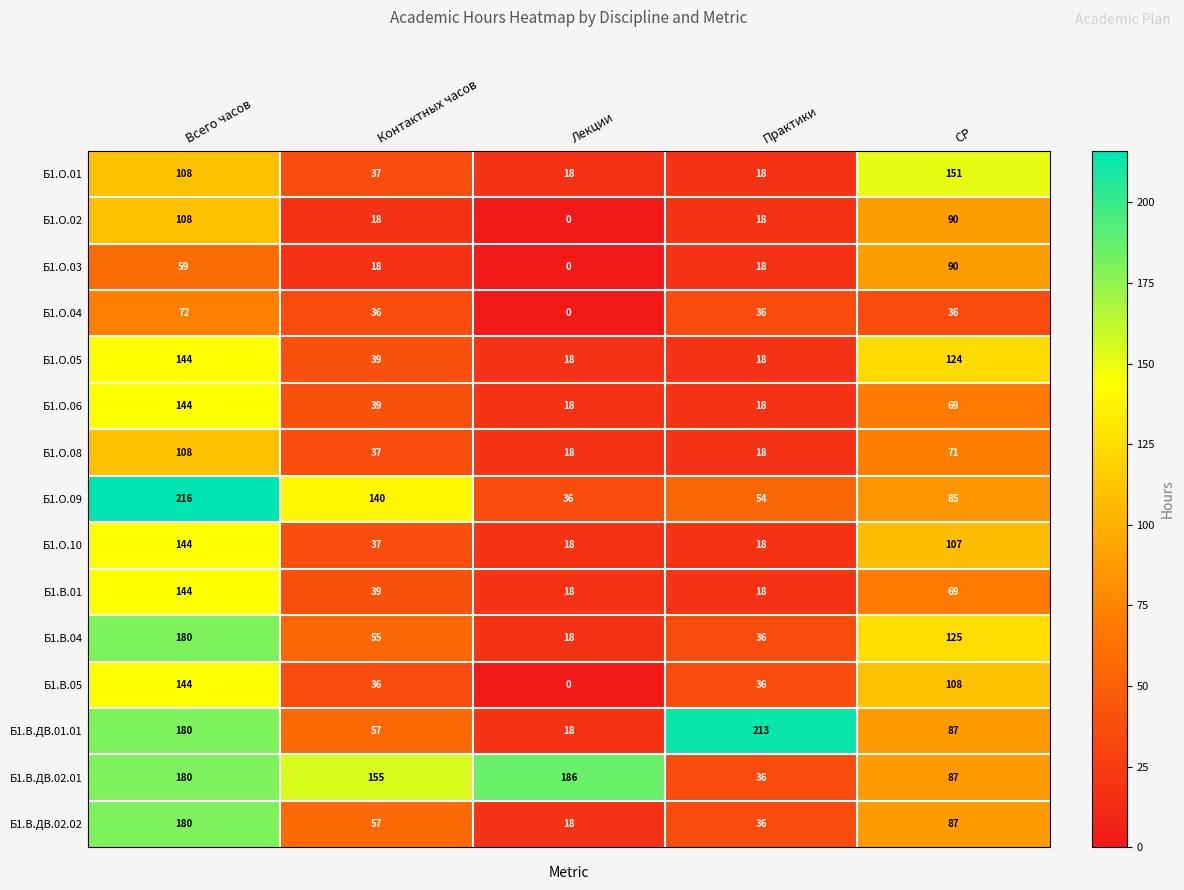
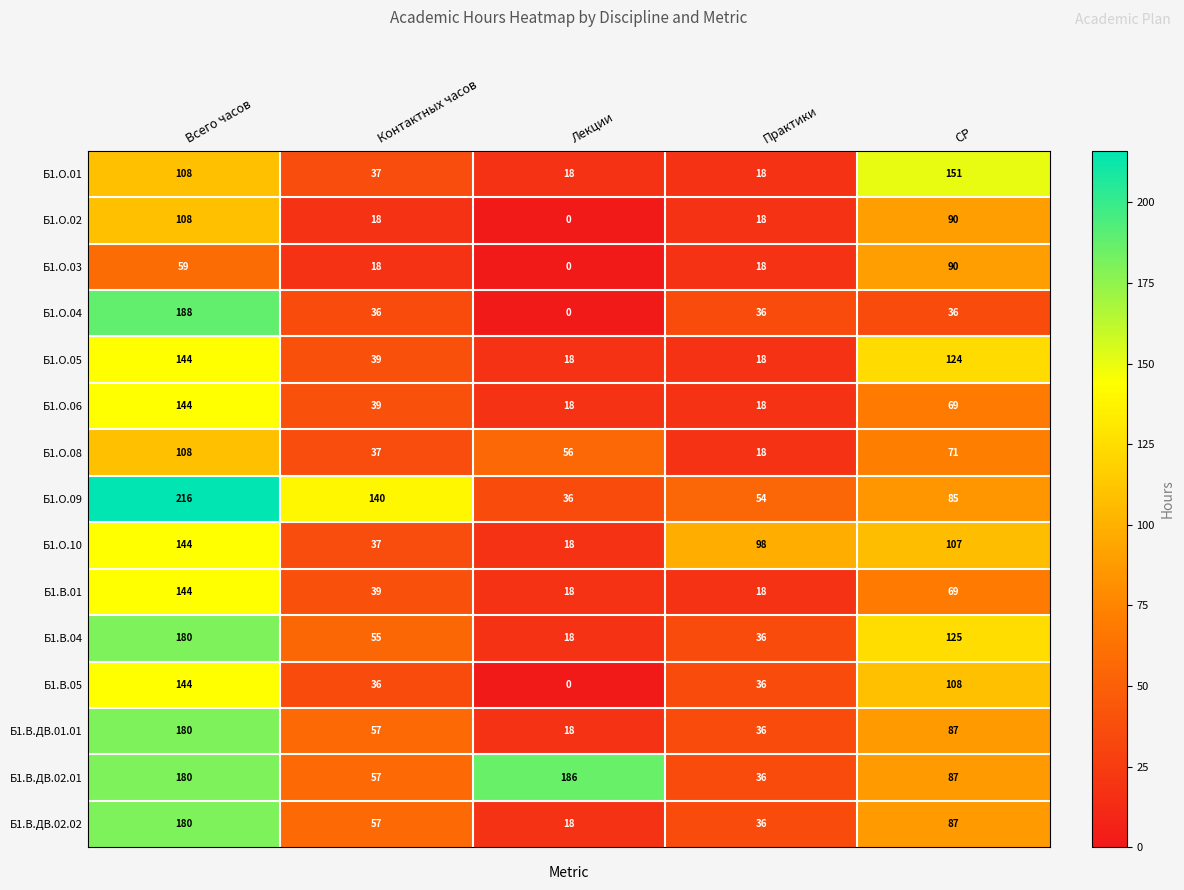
Б1.О.04, Всего часов: 72 -> 188
Б1.О.08, Лекции: 18 -> 56
Б1.О.10, Практики: 18 -> 98
Б1.В.ДВ.01.01, Практики: 213 -> 36
Б1.В.ДВ.02.01, Контактных часов: 155 -> 57
